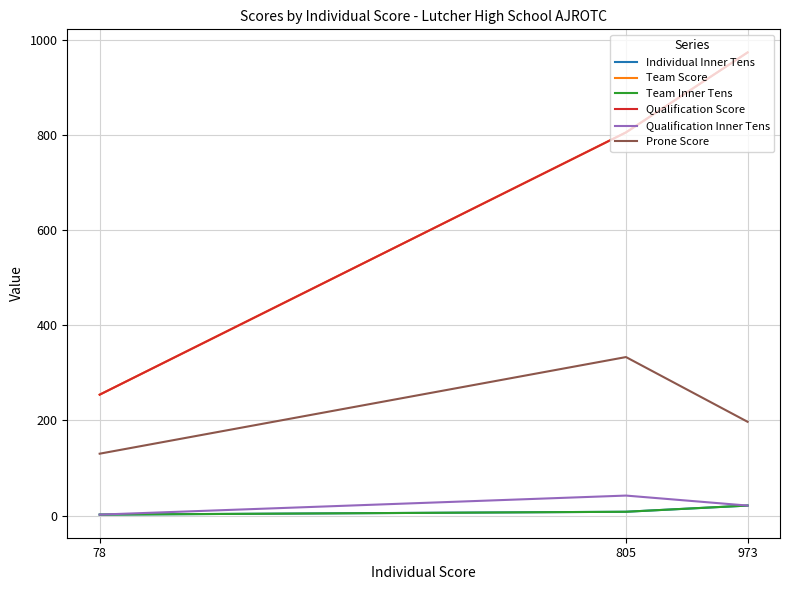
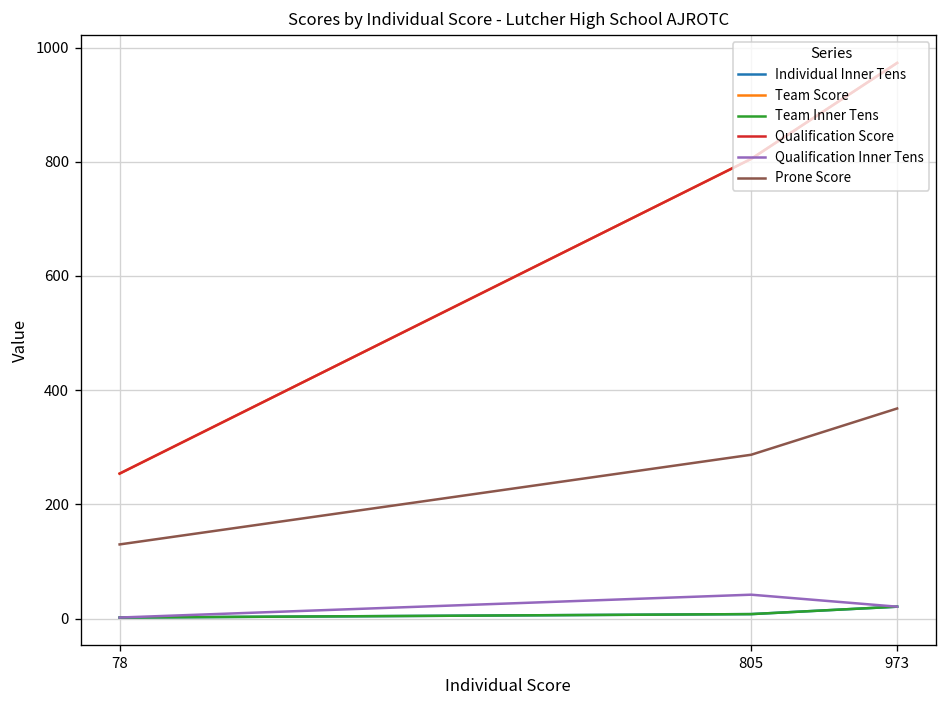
Prone Score, 805: 330 -> 290
Prone Score, 973: 200 -> 370
